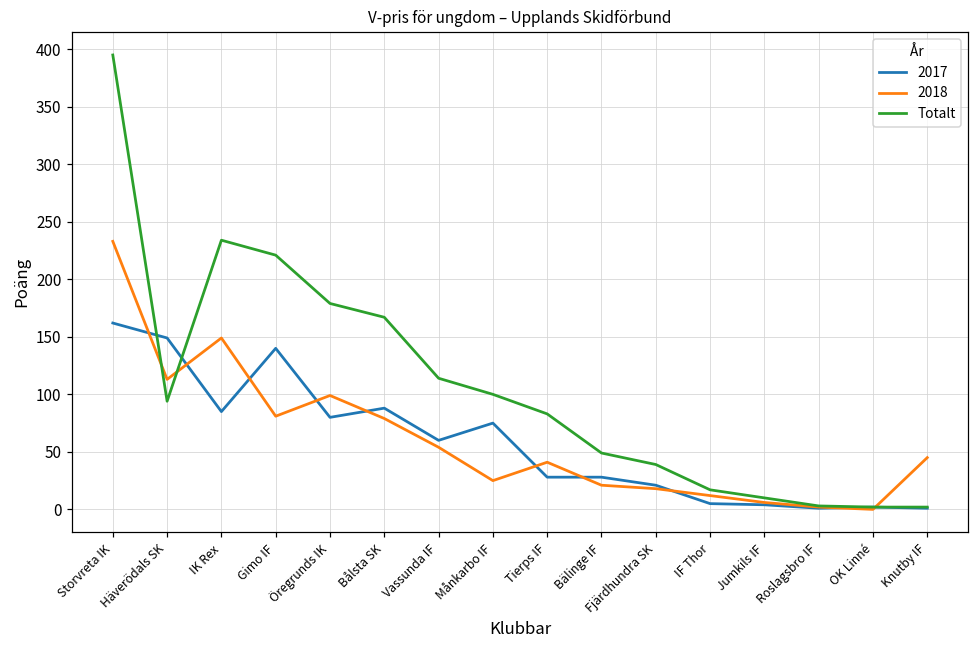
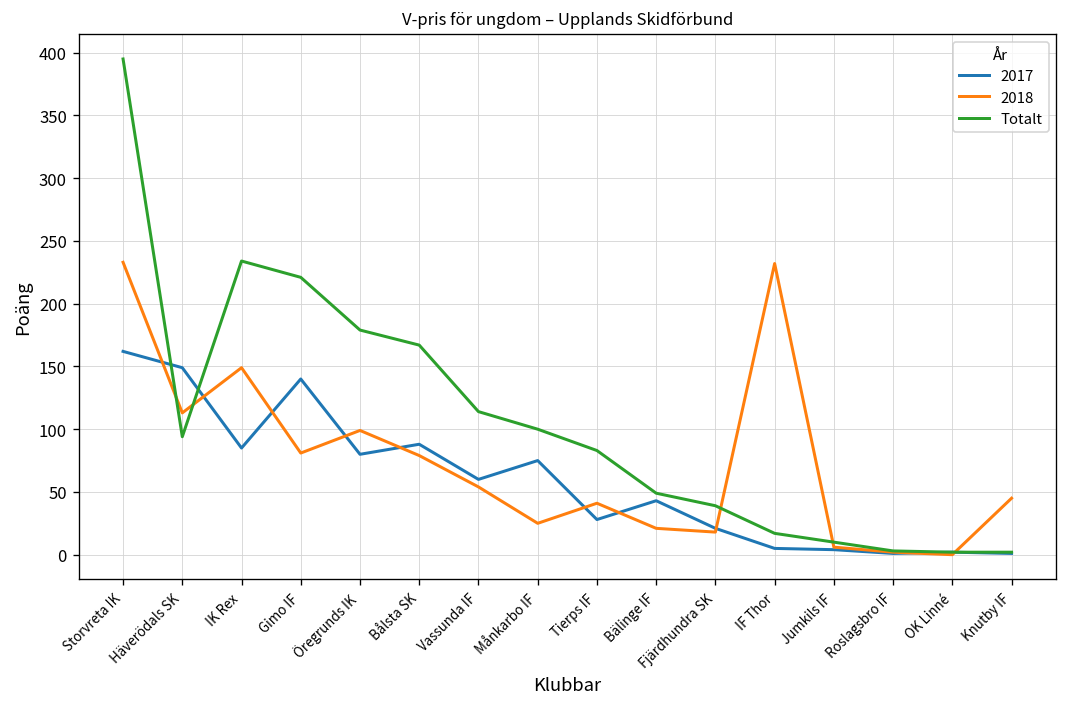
2017, Bälinge IF: 28 -> 43
2018, IF Thor: 12 -> 232
